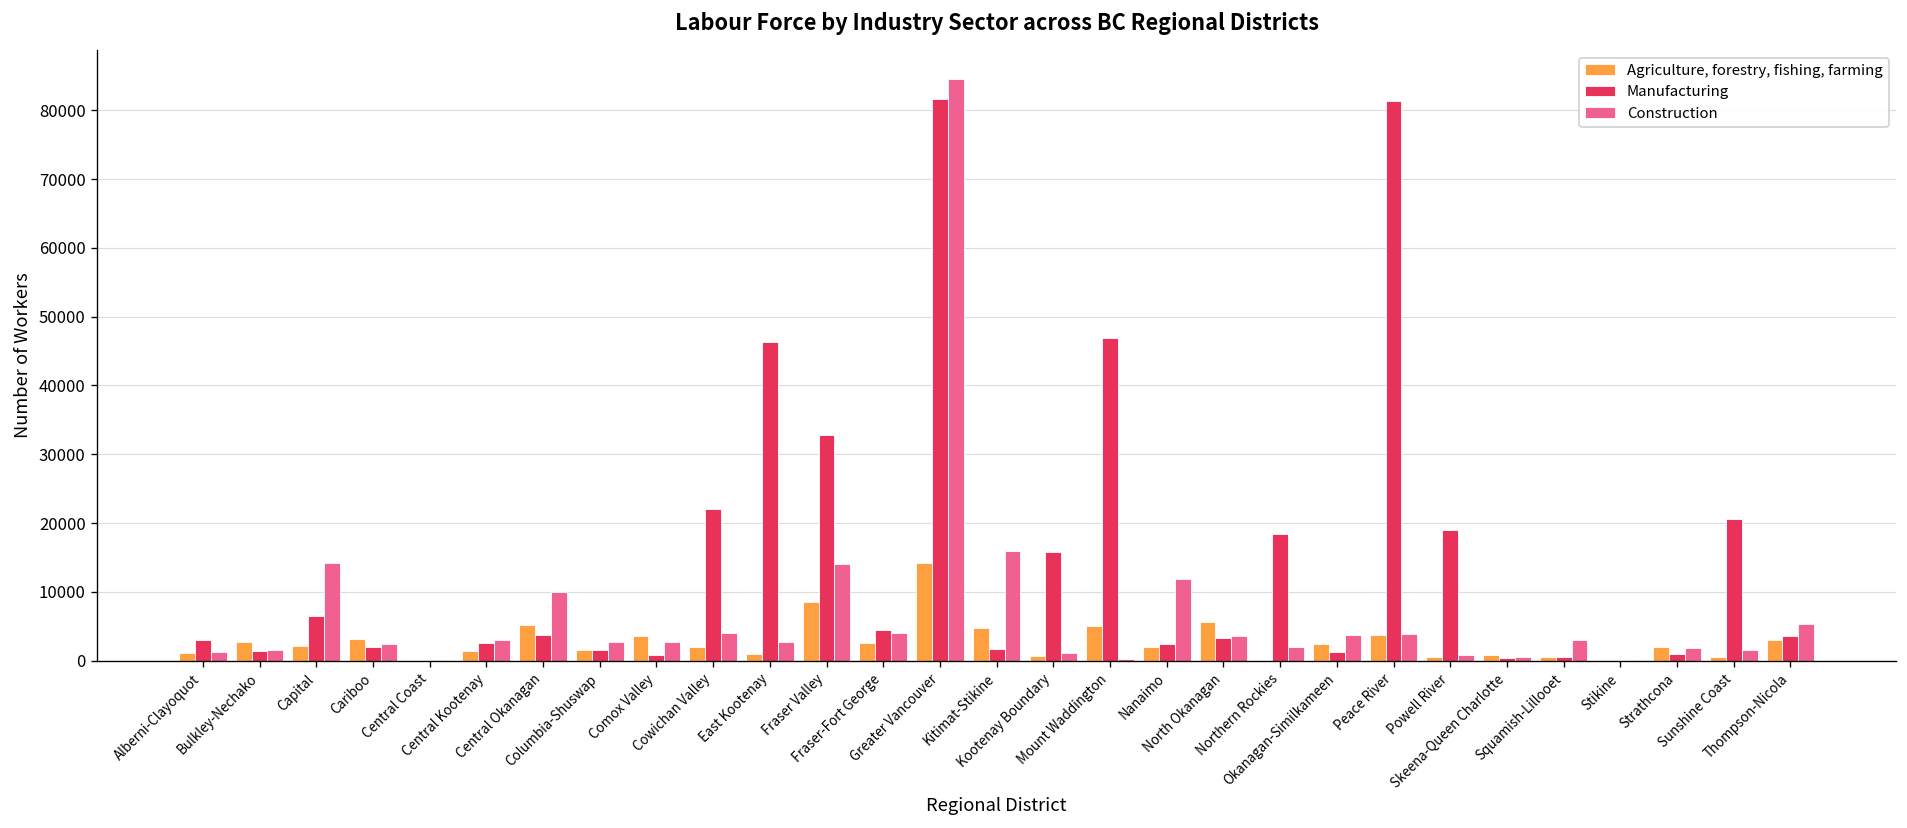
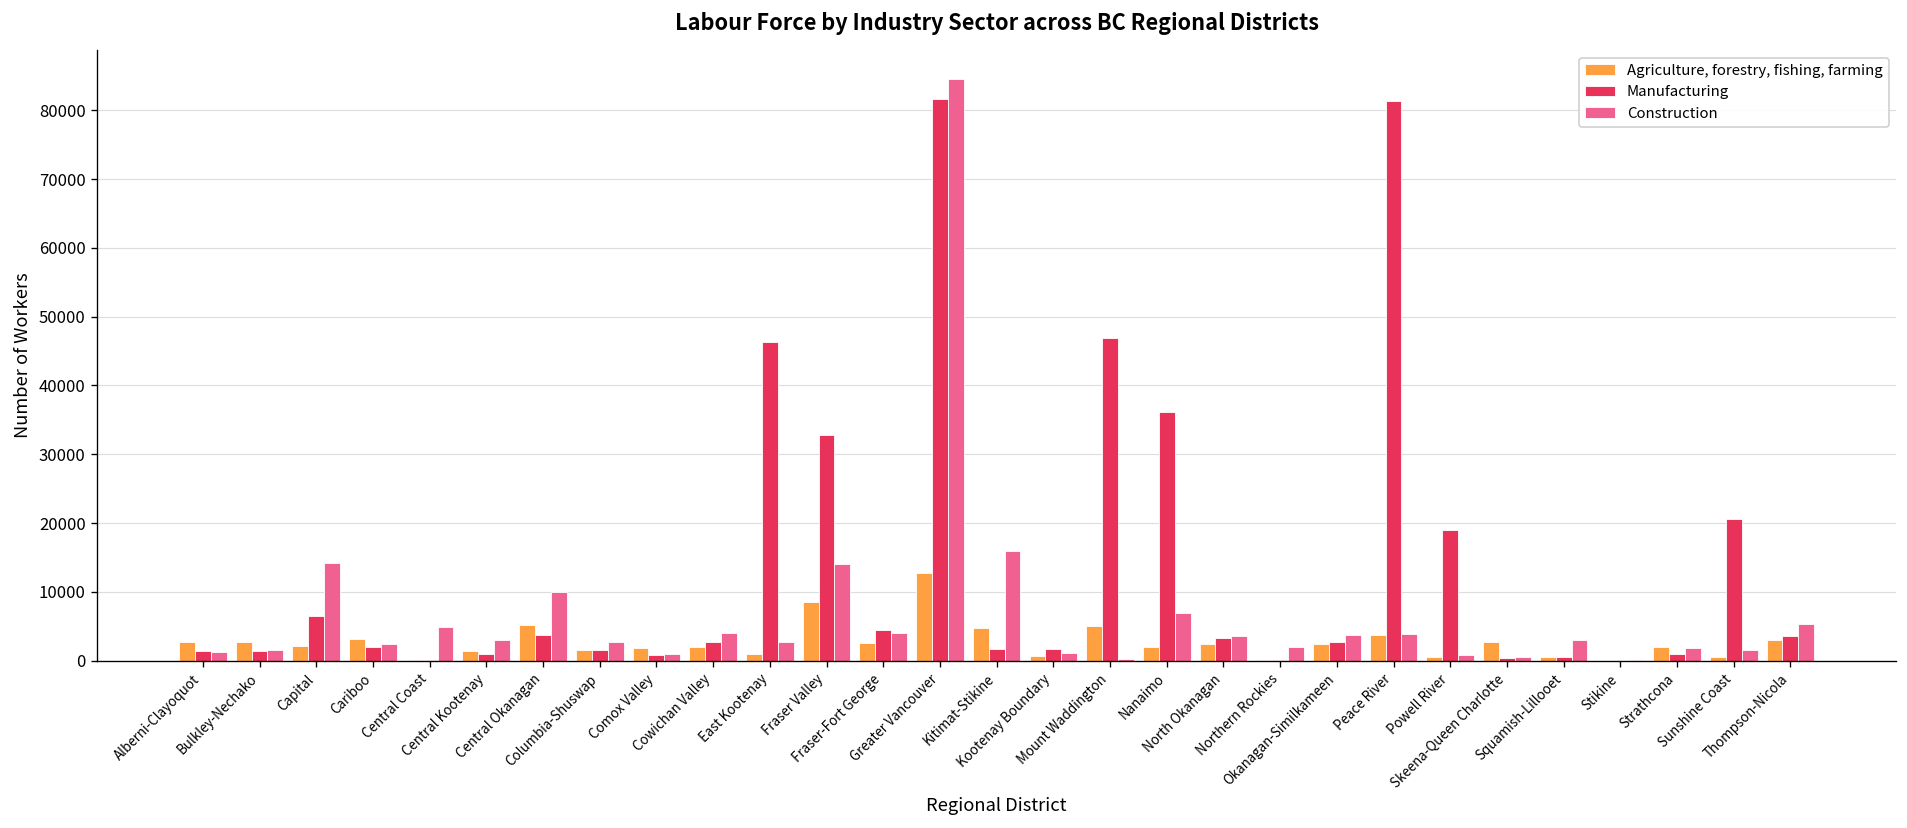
Agriculture, forestry, fishing, farming, Alberni-Clayoquot: 1000 -> 3000
Manufacturing, Alberni-Clayoquot: 3000 -> 1000
Construction, Central Coast: 0 -> 5000
Manufacturing, Central Kootenay: 3000 -> 1000
Agriculture, forestry, fishing, farming, Comox Valley: 4000 -> 2000
Construction, Comox Valley: 3000 -> 1000
Manufacturing, Cowichan Valley: 22000 -> 3000
Agriculture, forestry, fishing, farming, Greater Vancouver: 14000 -> 13000
Manufacturing, Kootenay Boundary: 16000 -> 2000
Manufacturing, Nanaimo: 2000 -> 36000
Construction, Nanaimo: 12000 -> 7000
Agriculture, forestry, fishing, farming, North Okanagan: 6000 -> 2000
Manufacturing, Northern Rockies: 18000 -> 0
Manufacturing, Okanagan-Similkameen: 1000 -> 3000
Agriculture, forestry, fishing, farming, Skeena-Queen Charlotte: 1000 -> 3000
